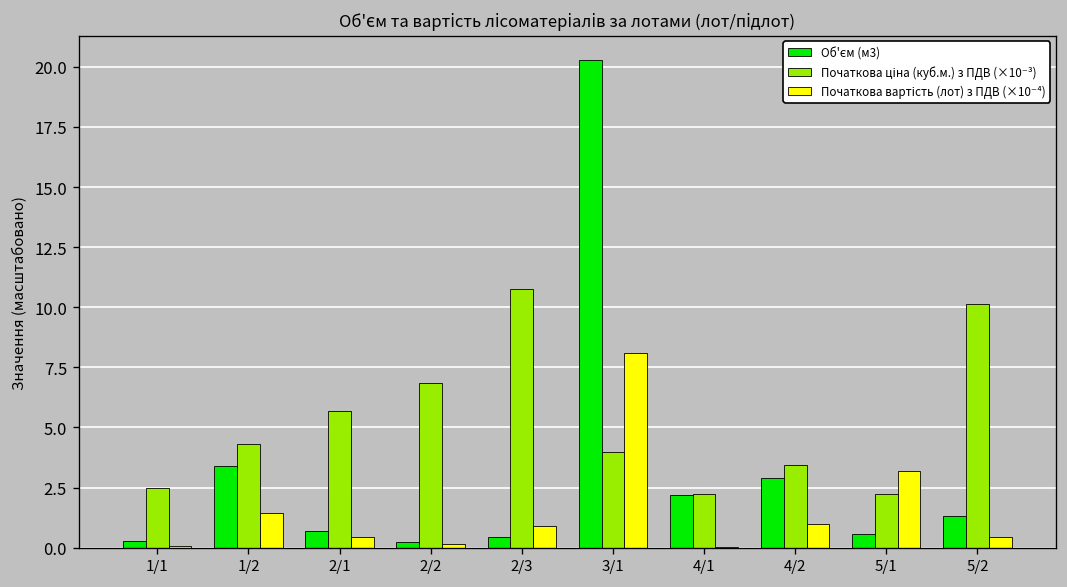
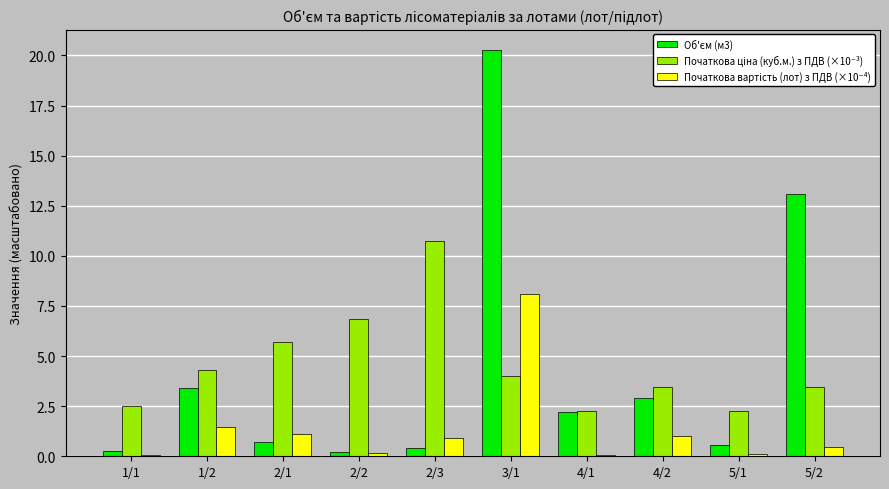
Початкова вартість (лот) з ПДВ (×10⁻⁴), 2/1: 0.5 -> 1.1
Початкова вартість (лот) з ПДВ (×10⁻⁴), 5/1: 3.2 -> 0.1
Об'єм (м3), 5/2: 1.3 -> 13.1
Початкова ціна (куб.м.) з ПДВ (×10⁻³), 5/2: 10.1 -> 3.5
